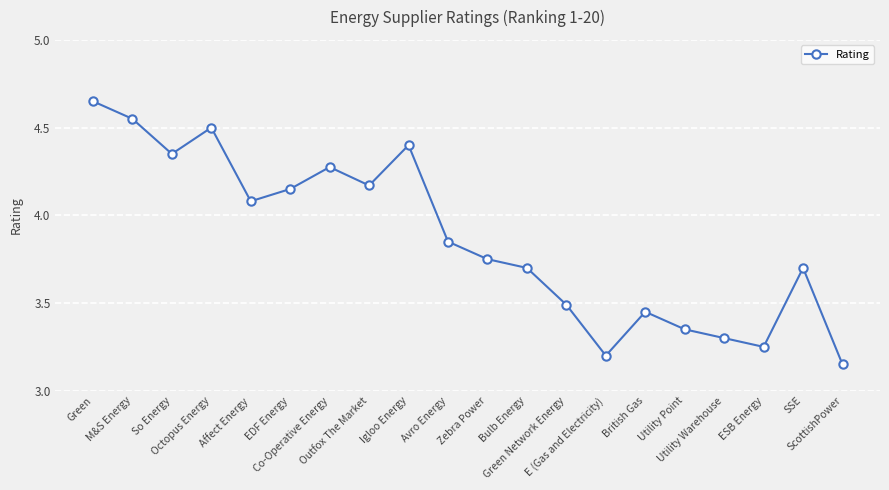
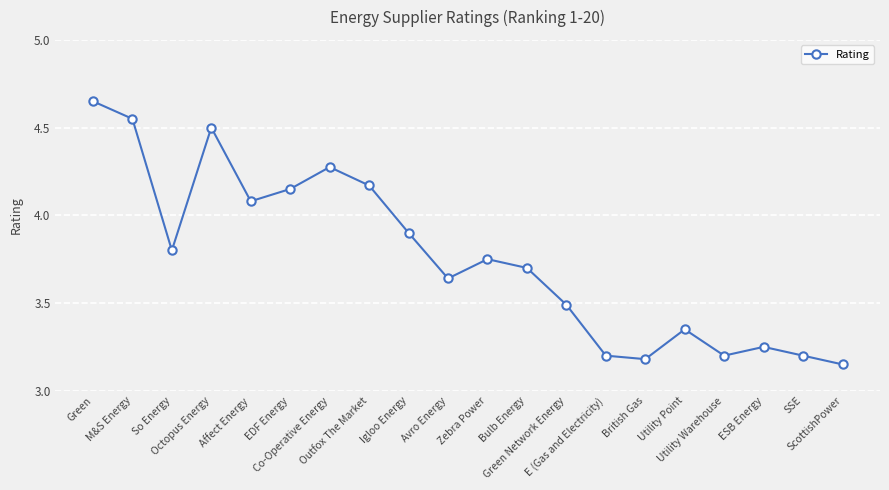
So Energy: 4.35 -> 3.80
Igloo Energy: 4.4 -> 3.9
Avro Energy: 3.85 -> 3.64
British Gas: 3.45 -> 3.18
Utility Warehouse: 3.3 -> 3.2
SSE: 3.7 -> 3.2
